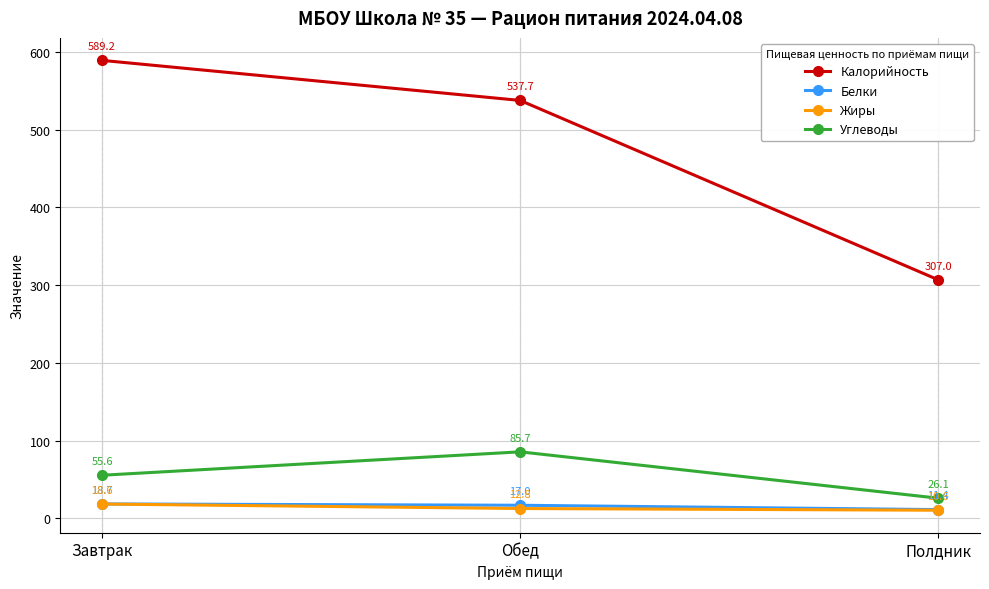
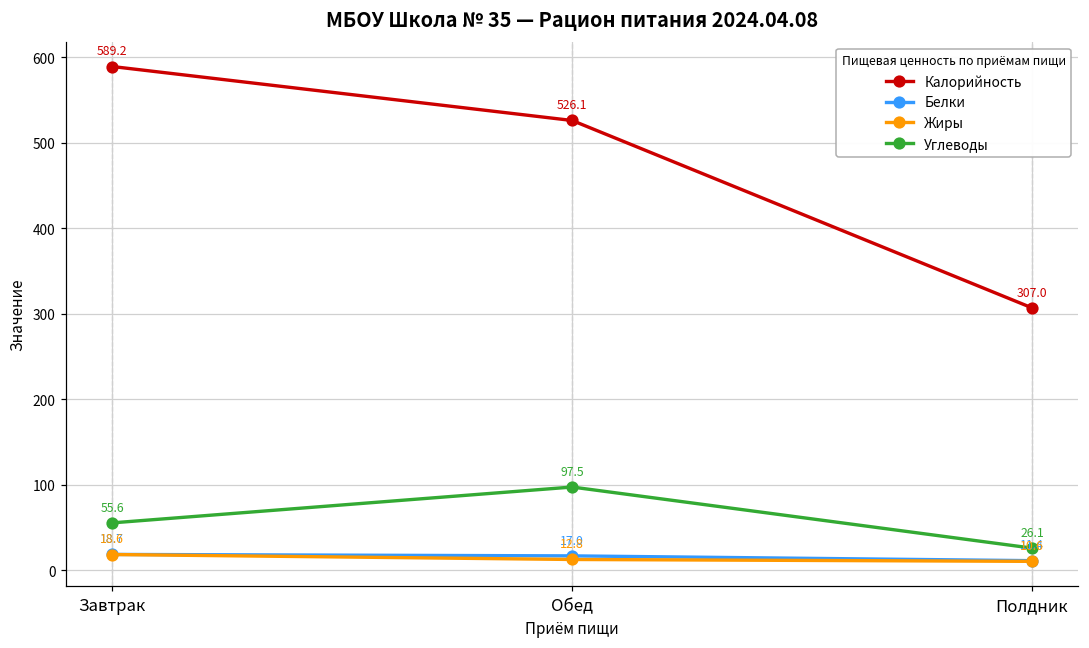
Калорийность, Обед: 537.7 -> 526.1
Углеводы, Обед: 85.7 -> 97.5
